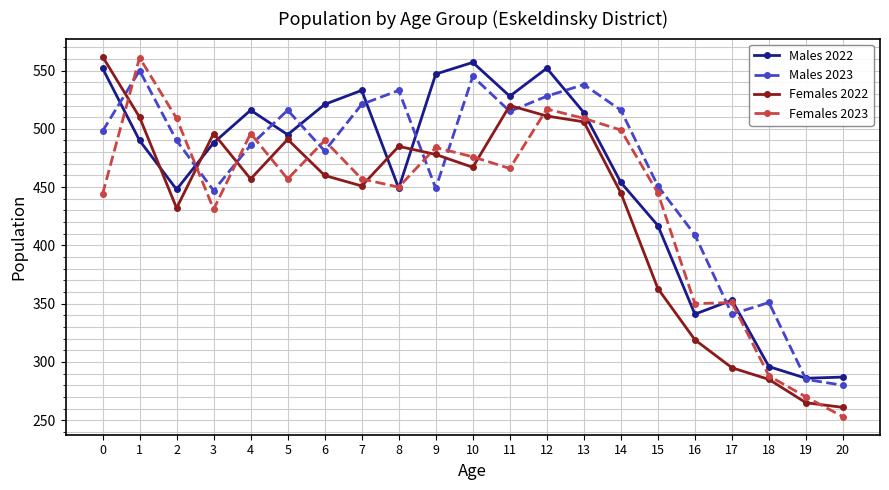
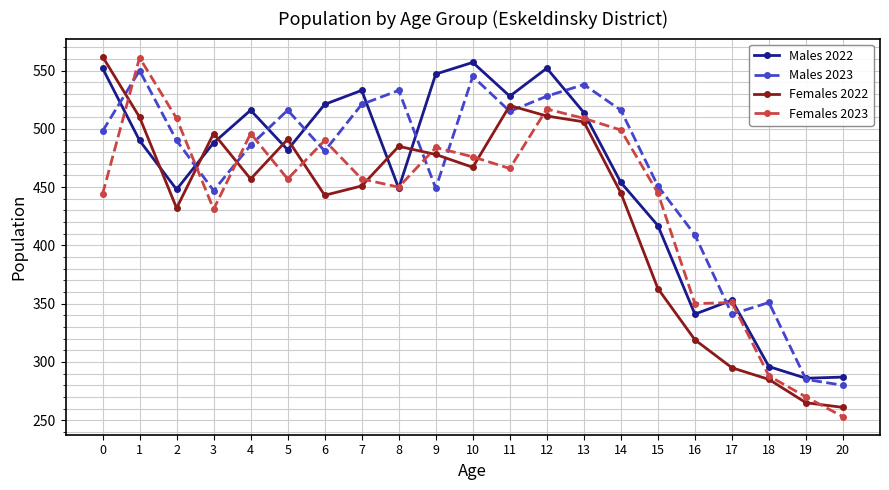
Males 2022, 5: 495 -> 482
Females 2022, 6: 460 -> 443
